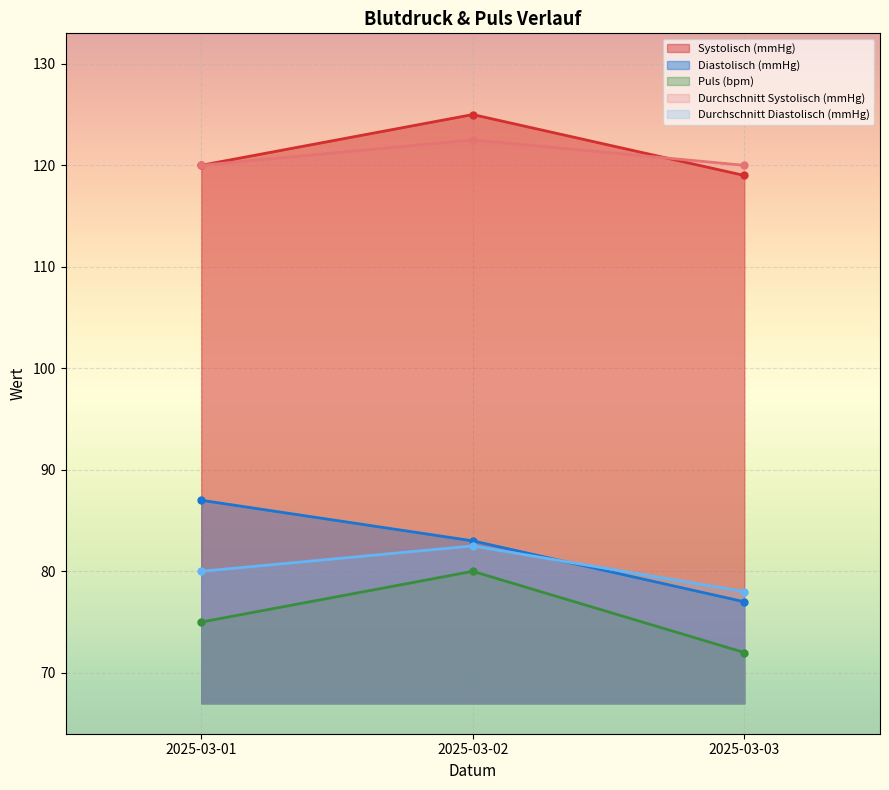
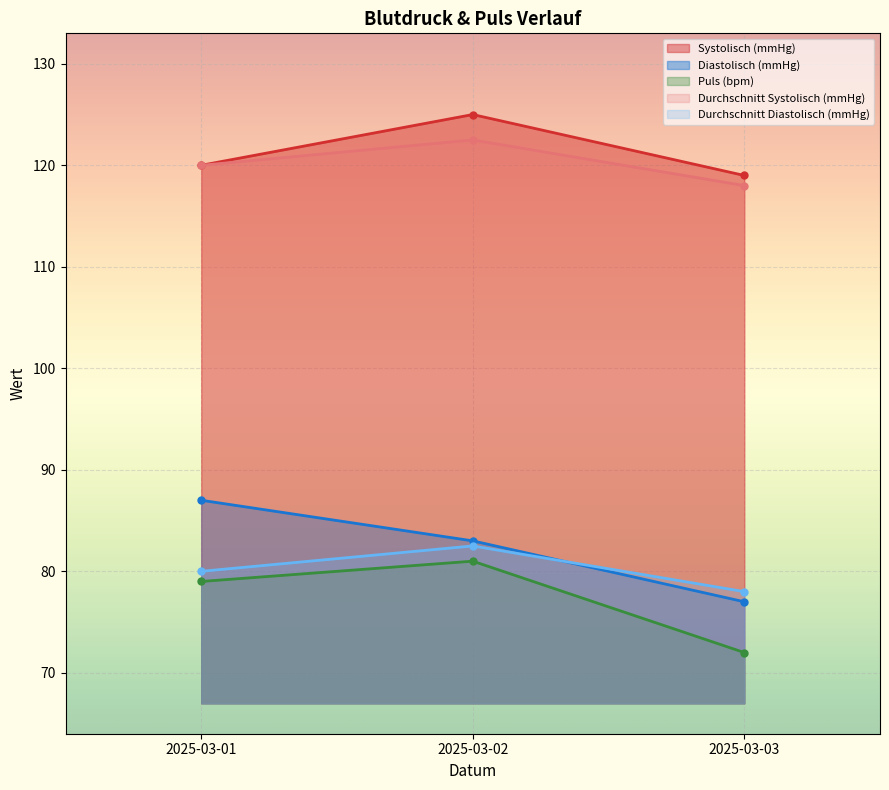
Puls (bpm), 2025-03-01: 75 -> 79
Puls (bpm), 2025-03-02: 80 -> 81
Durchschnitt Systolisch (mmHg), 2025-03-03: 120 -> 118
